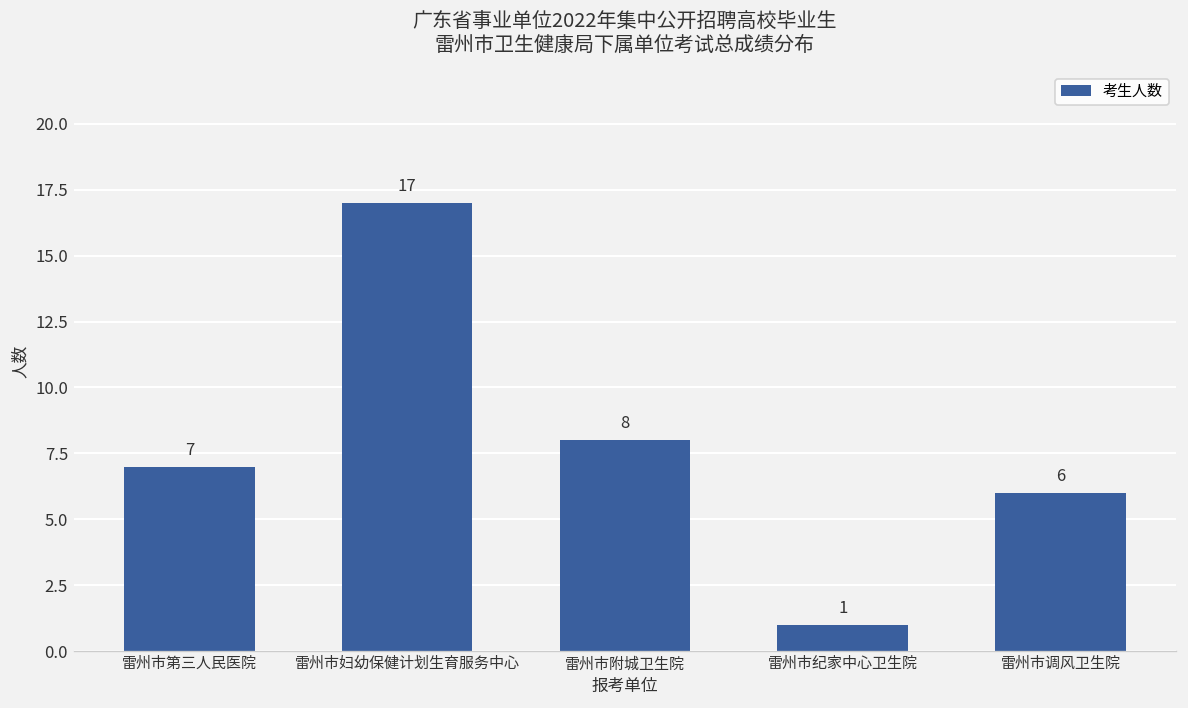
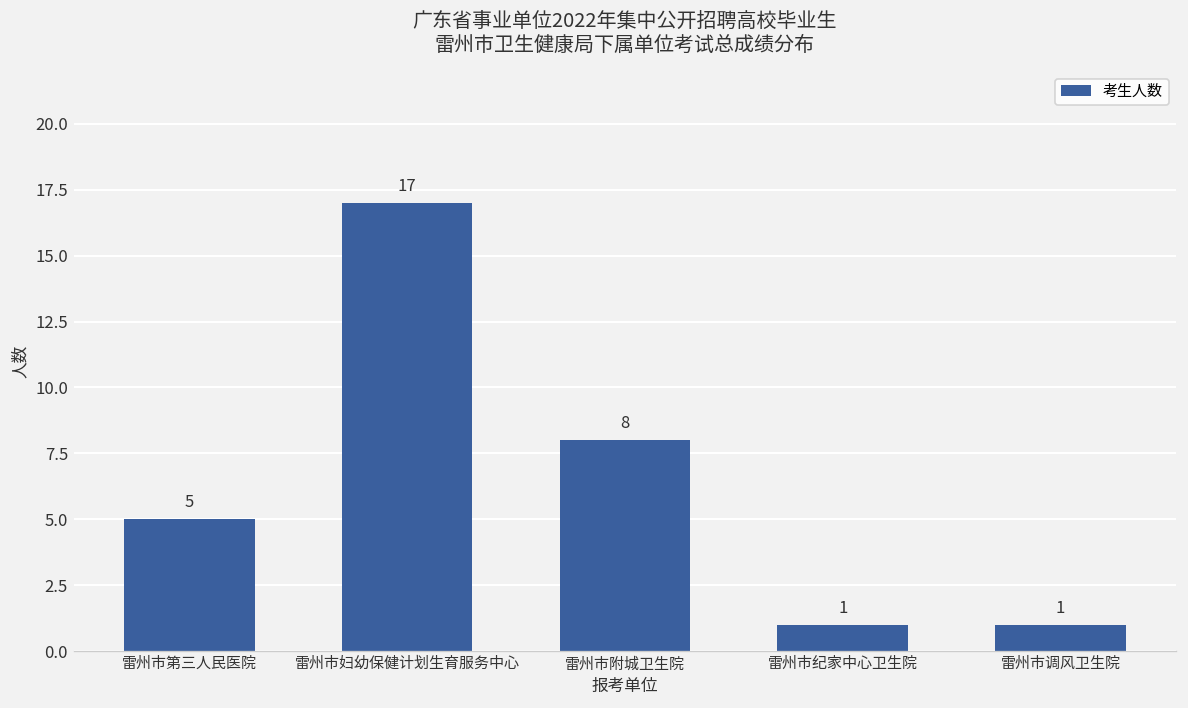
雷州市第三人民医院: 7 -> 5
雷州市调风卫生院: 6 -> 1
